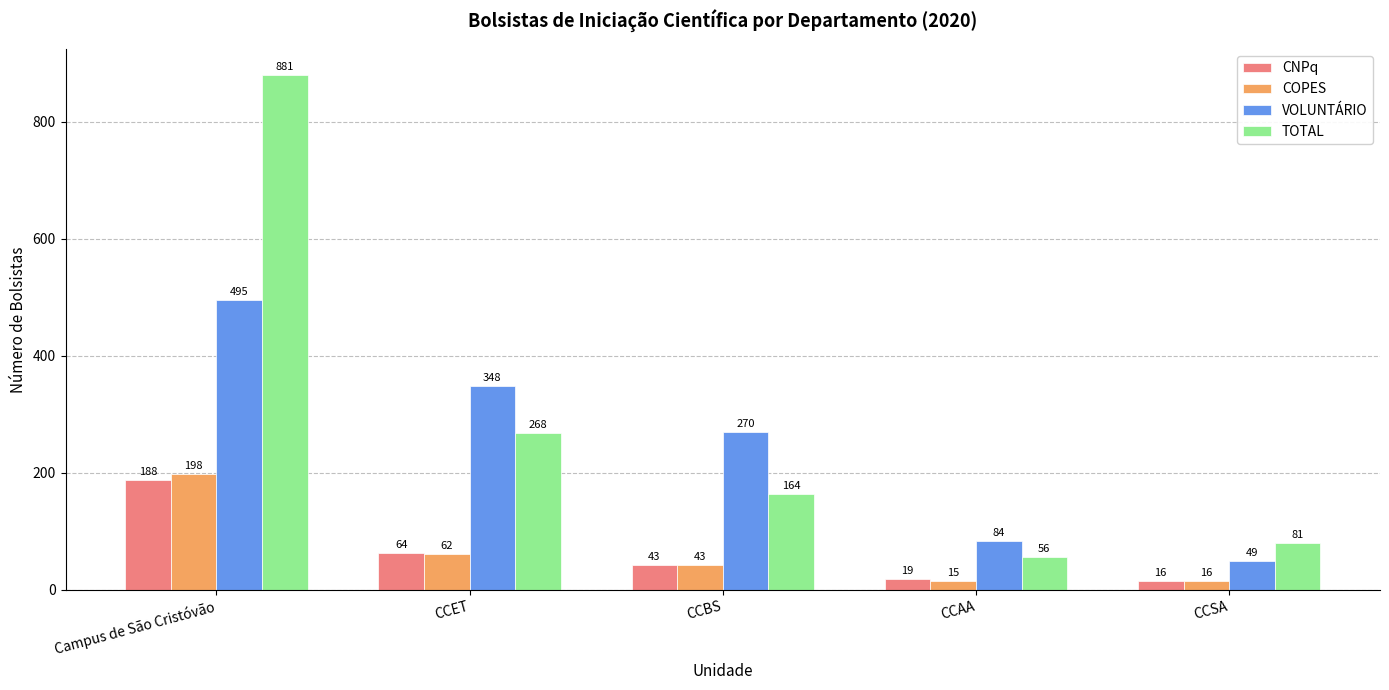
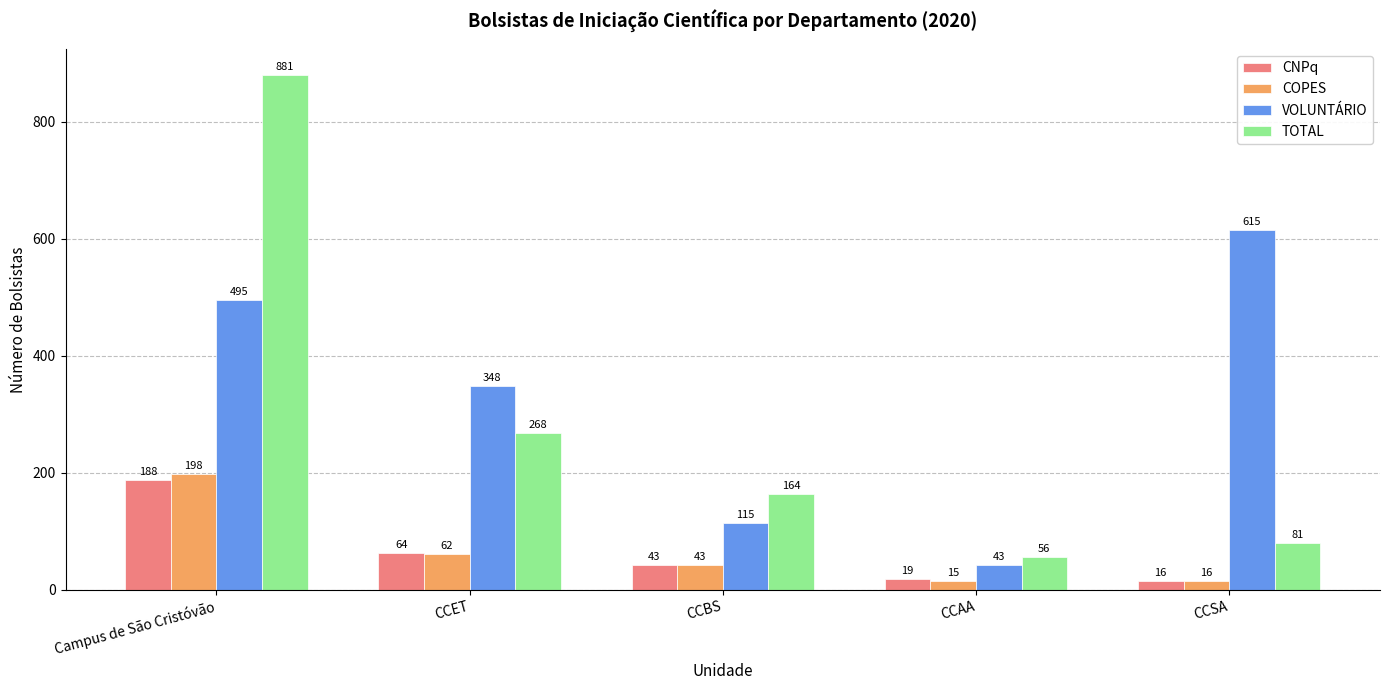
VOLUNTÁRIO, CCBS: 270 -> 115
VOLUNTÁRIO, CCAA: 84 -> 43
VOLUNTÁRIO, CCSA: 49 -> 615
